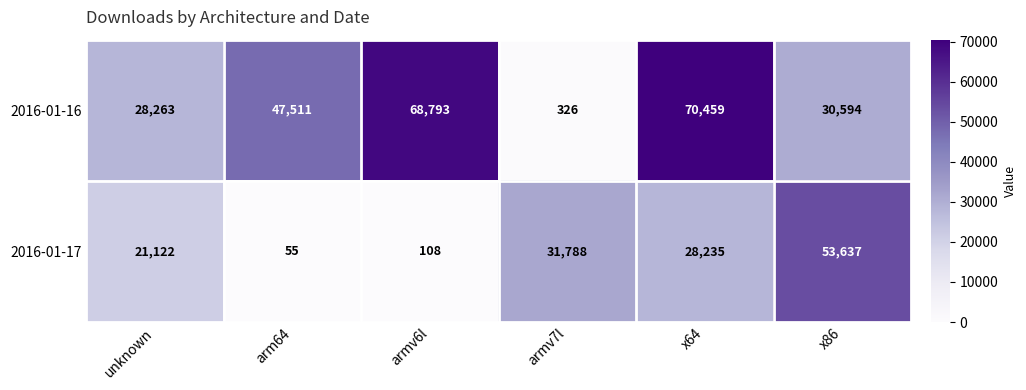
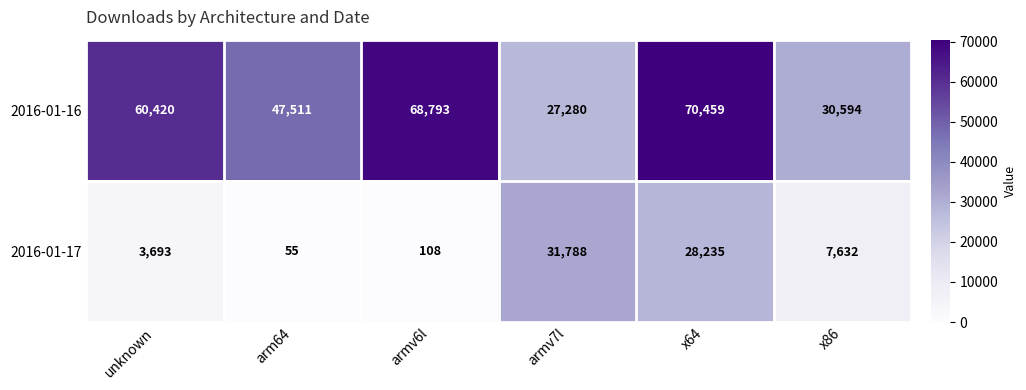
2016-01-16, unknown: 28,263 -> 60,420
2016-01-16, armv7l: 326 -> 27,280
2016-01-17, unknown: 21,122 -> 3,693
2016-01-17, x86: 53,637 -> 7,632
